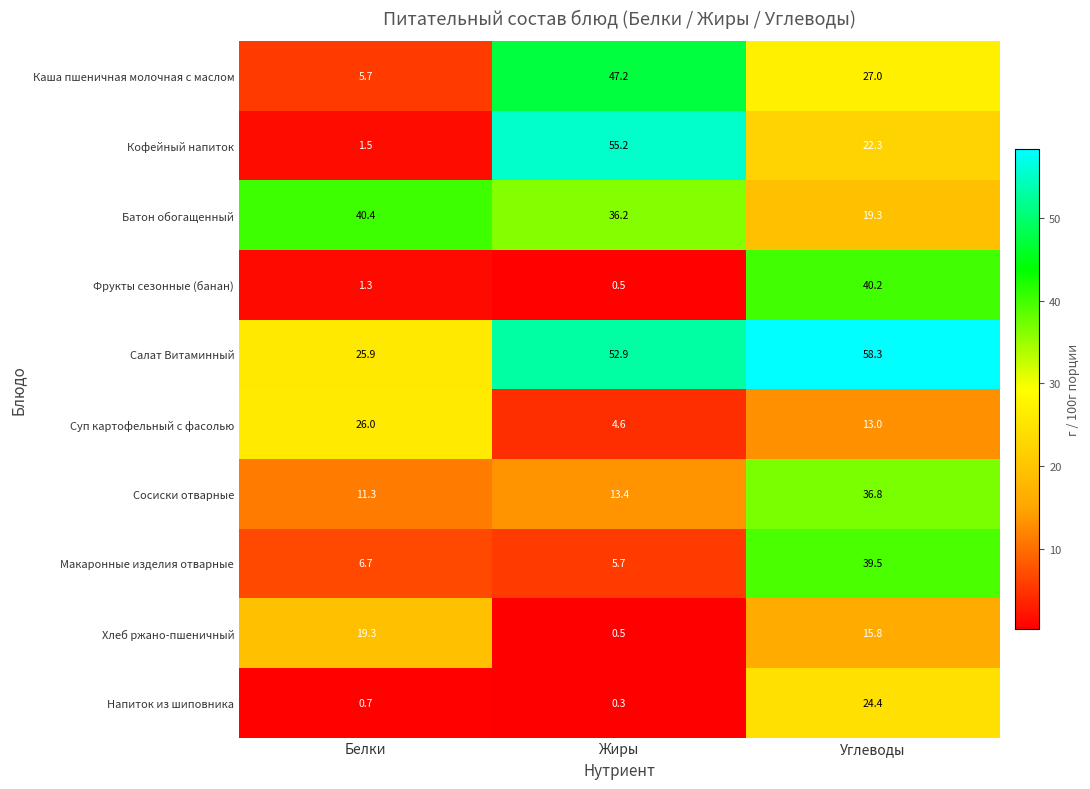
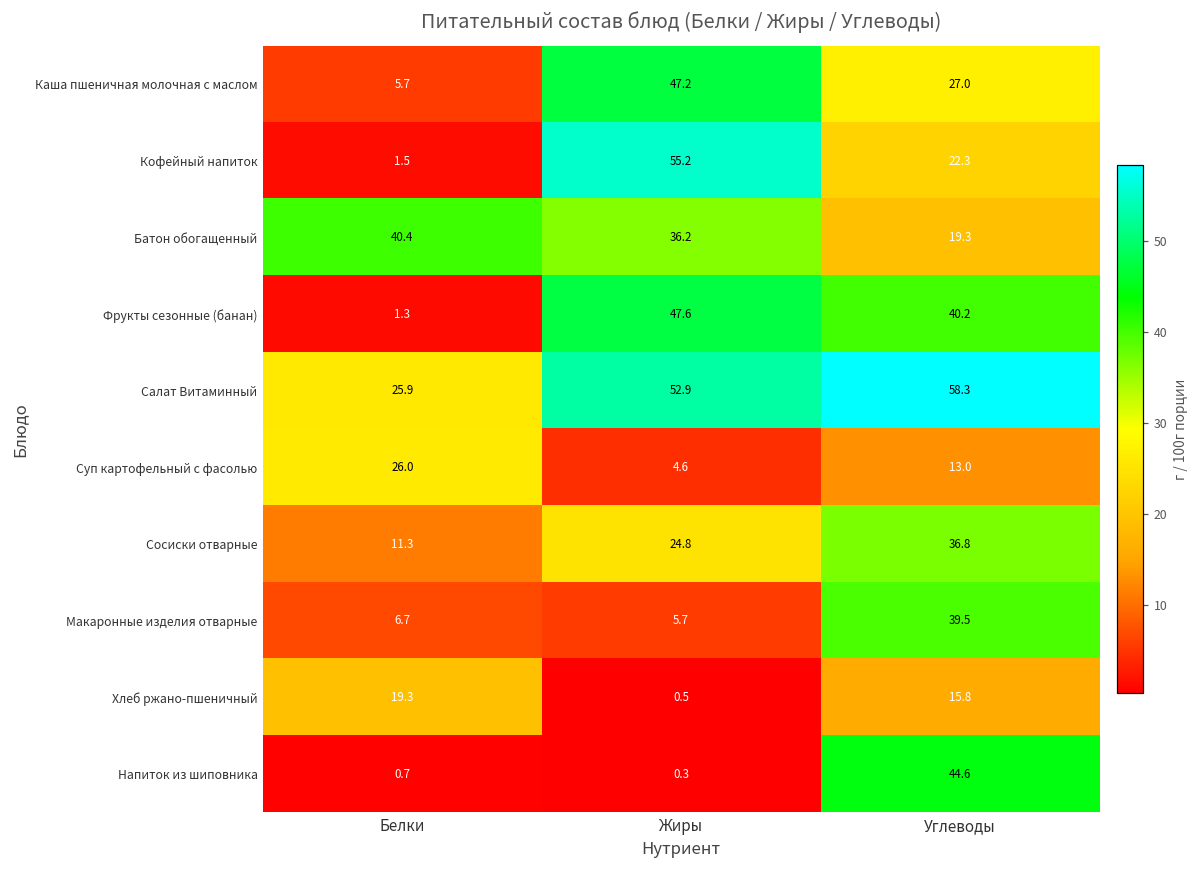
Фрукты сезонные (банан), Жиры: 0.5 -> 47.6
Сосиски отварные, Жиры: 13.4 -> 24.8
Напиток из шиповника, Углеводы: 24.4 -> 44.6
